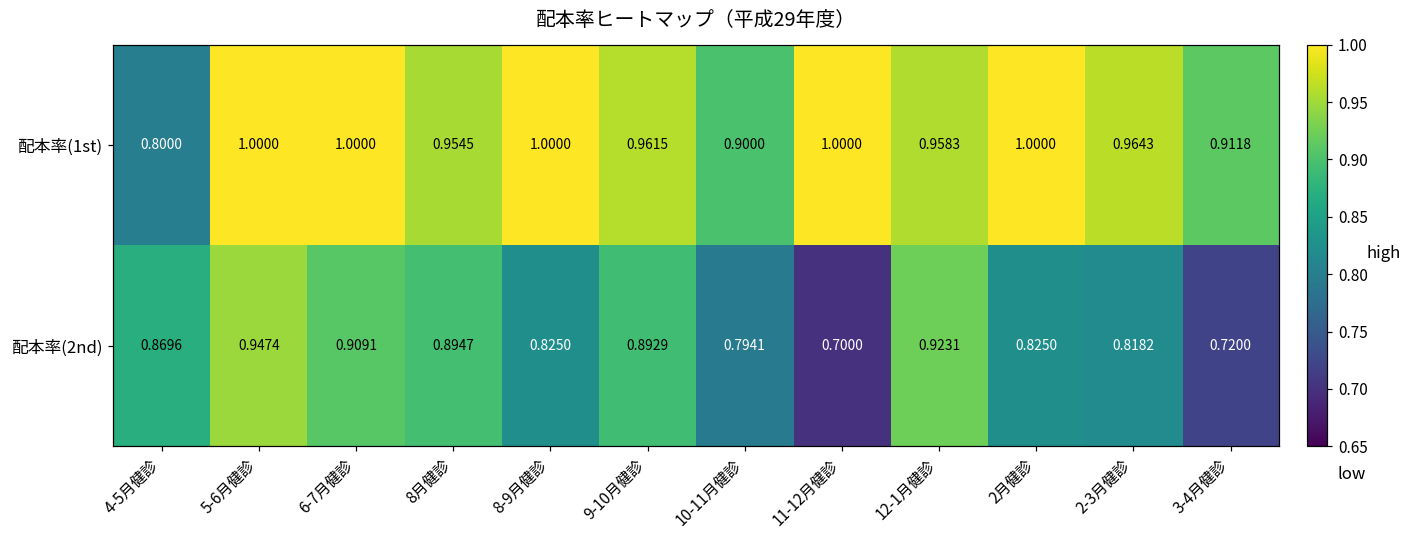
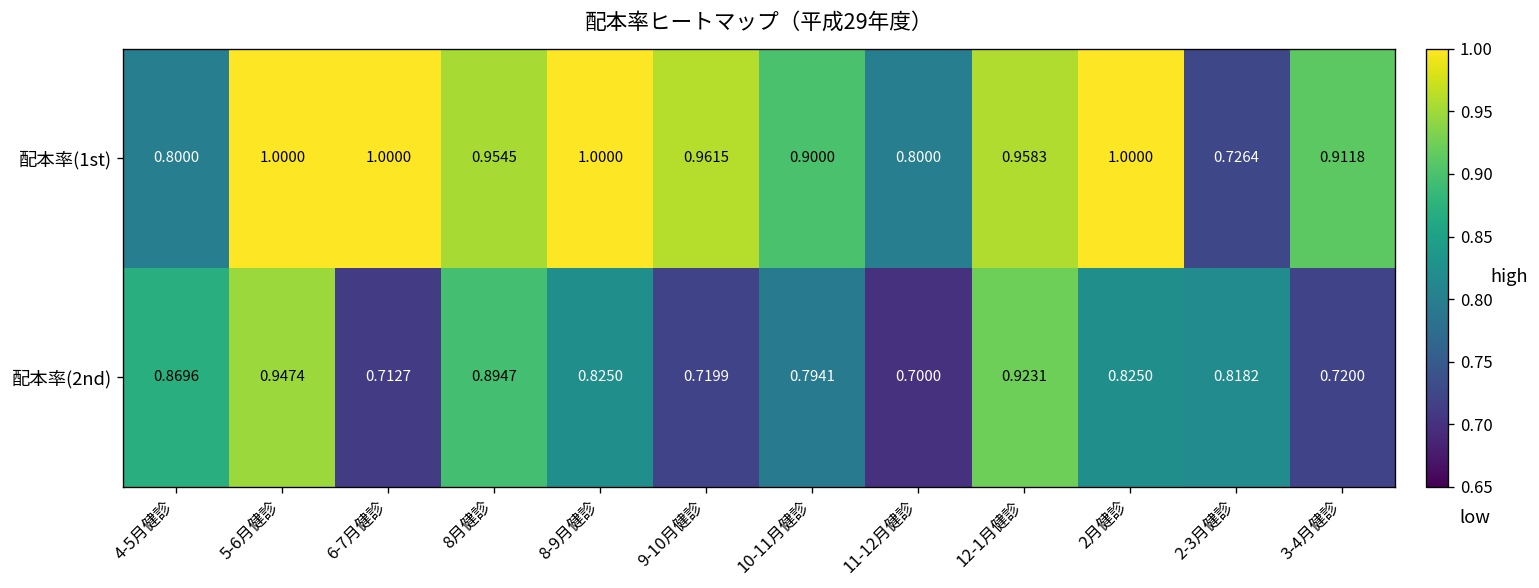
配本率(1st), 11-12月健診: 1.0000 -> 0.8000
配本率(1st), 2-3月健診: 0.9643 -> 0.7264
配本率(2nd), 6-7月健診: 0.9091 -> 0.7127
配本率(2nd), 9-10月健診: 0.8929 -> 0.7199
